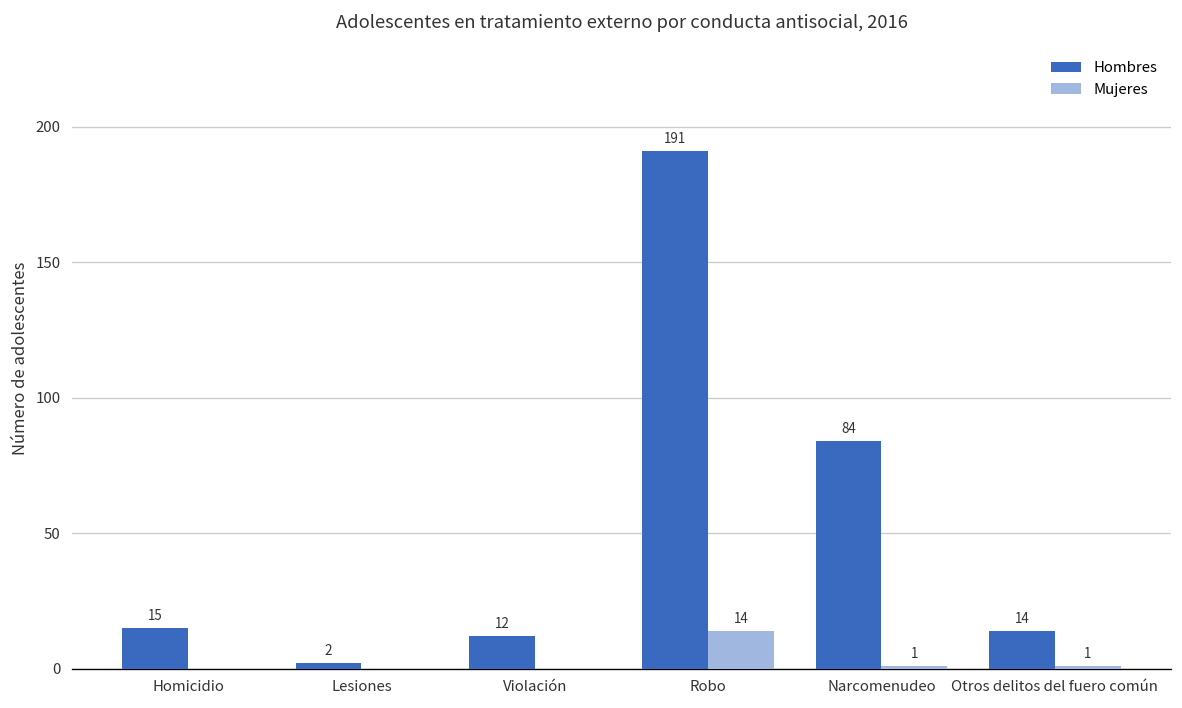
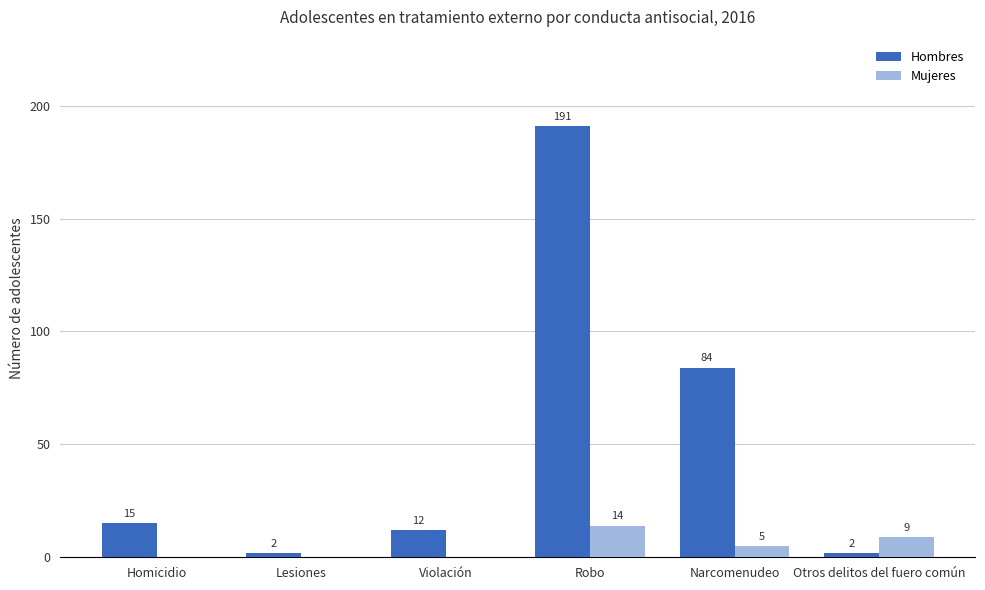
Mujeres, Narcomenudeo: 1 -> 5
Hombres, Otros delitos del fuero común: 14 -> 2
Mujeres, Otros delitos del fuero común: 1 -> 9
